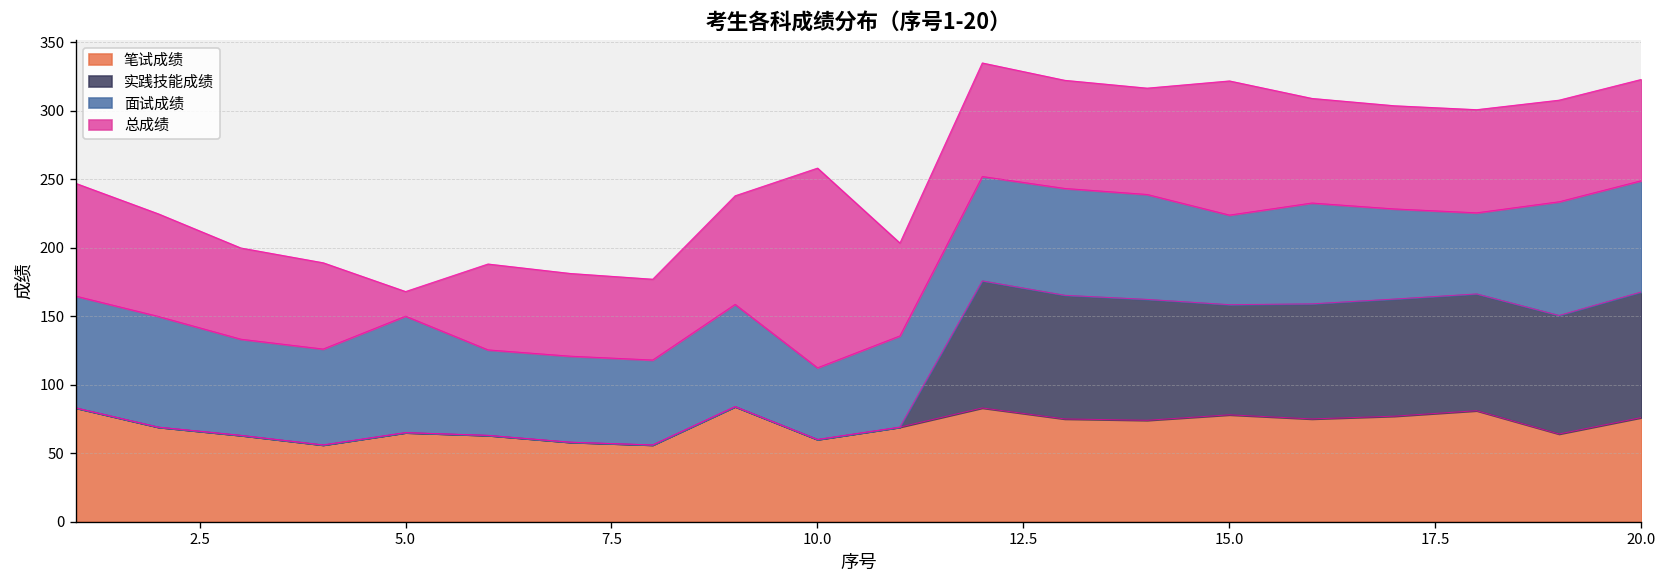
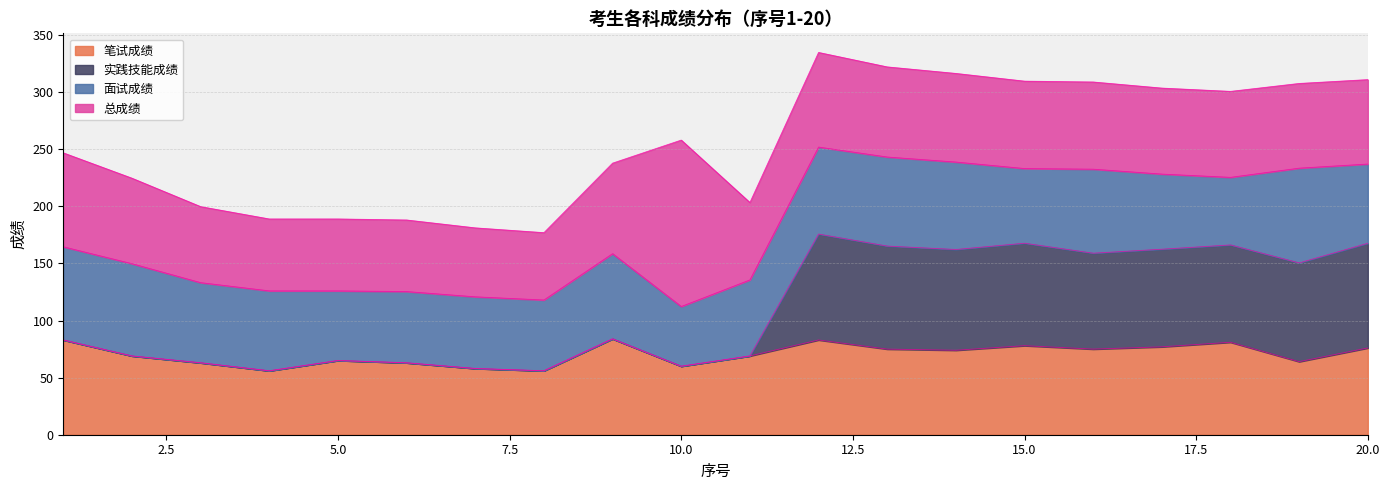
面试成绩, 5.0: 85 -> 61
总成绩, 5.0: 18 -> 63
实践技能成绩, 15.0: 80 -> 90
总成绩, 15.0: 98 -> 77
面试成绩, 20.0: 81 -> 69
